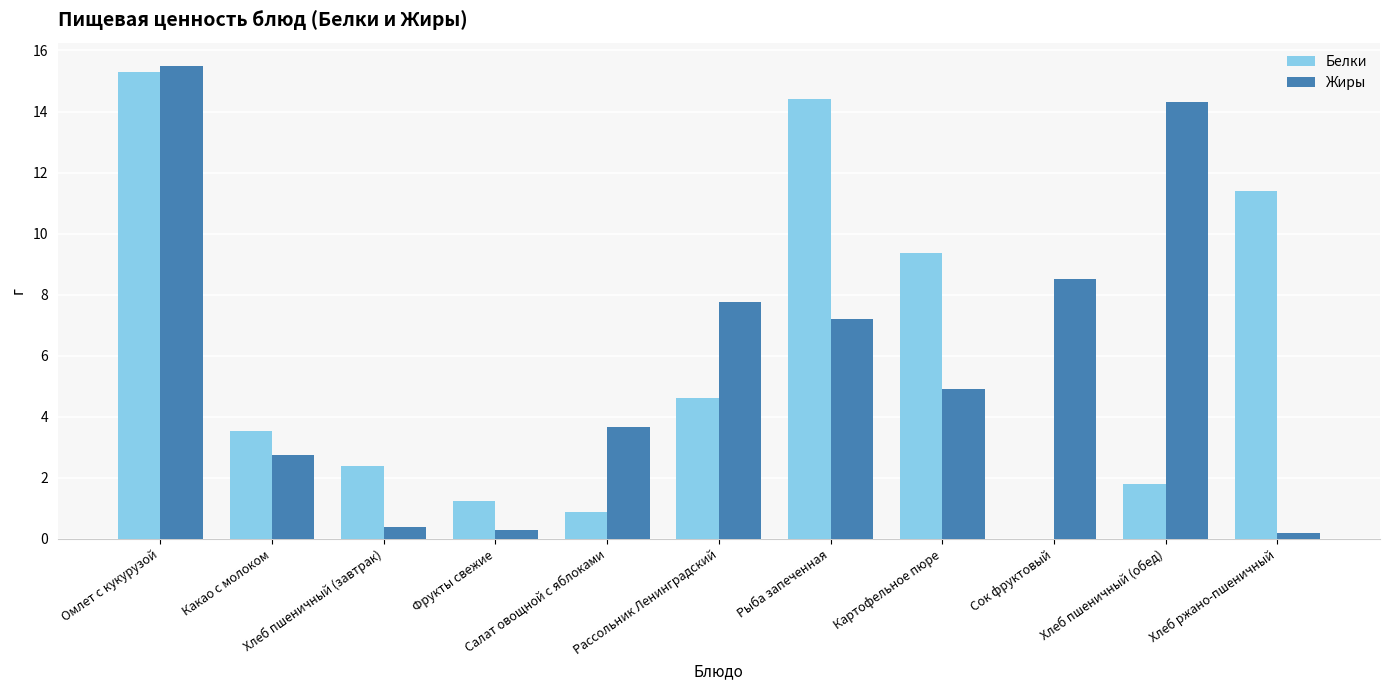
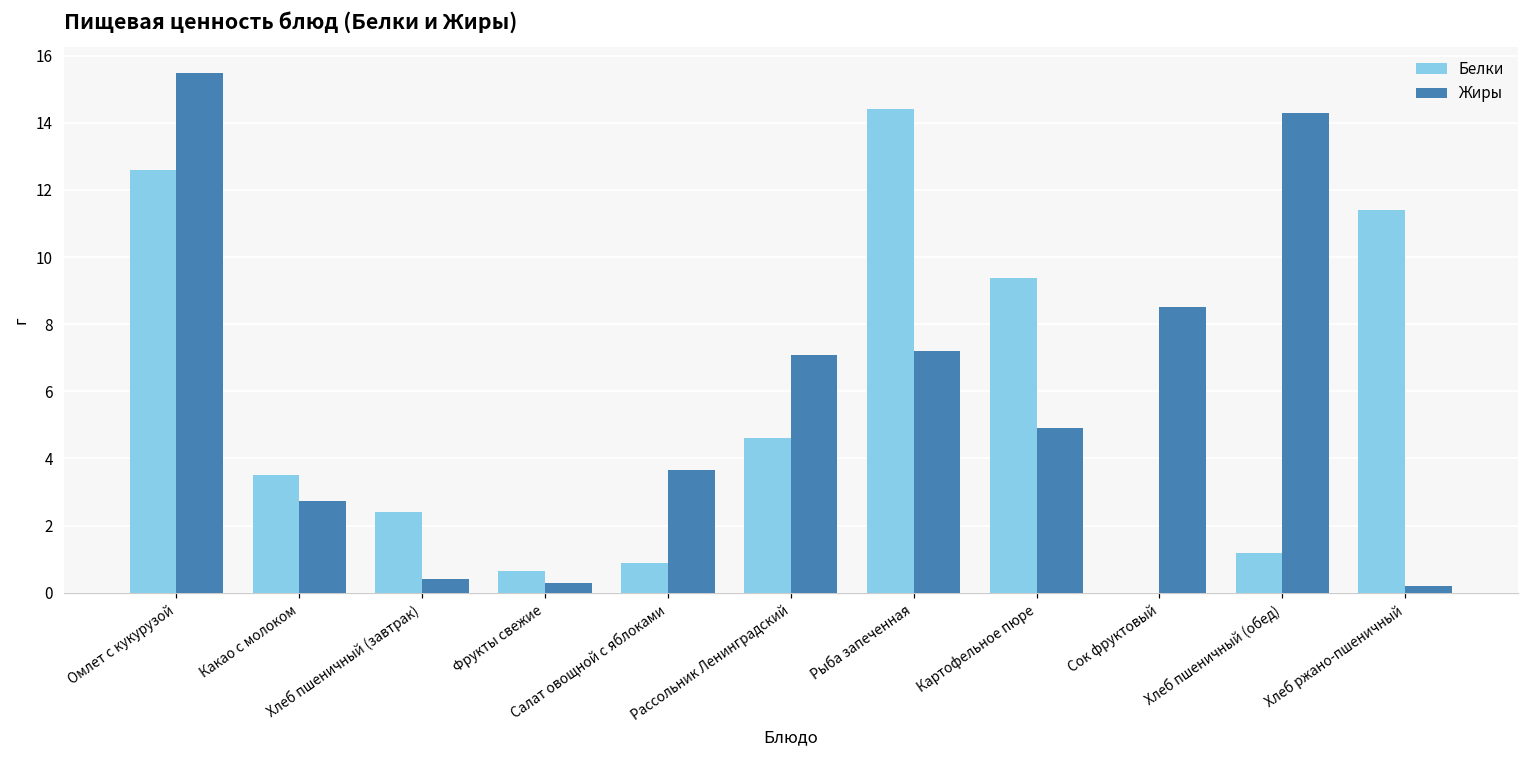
Белки, Омлет с кукурузой: 15.3 -> 12.6
Белки, Фрукты свежие: 1.2 -> 0.7
Жиры, Рассольник Ленинградский: 7.8 -> 7.1
Белки, Хлеб пшеничный (обед): 1.8 -> 1.2
